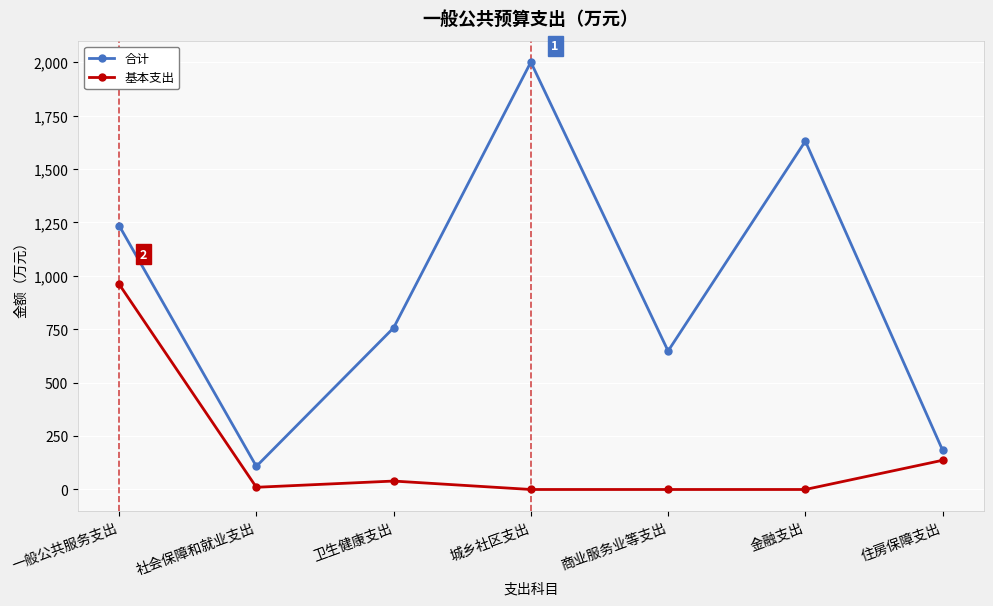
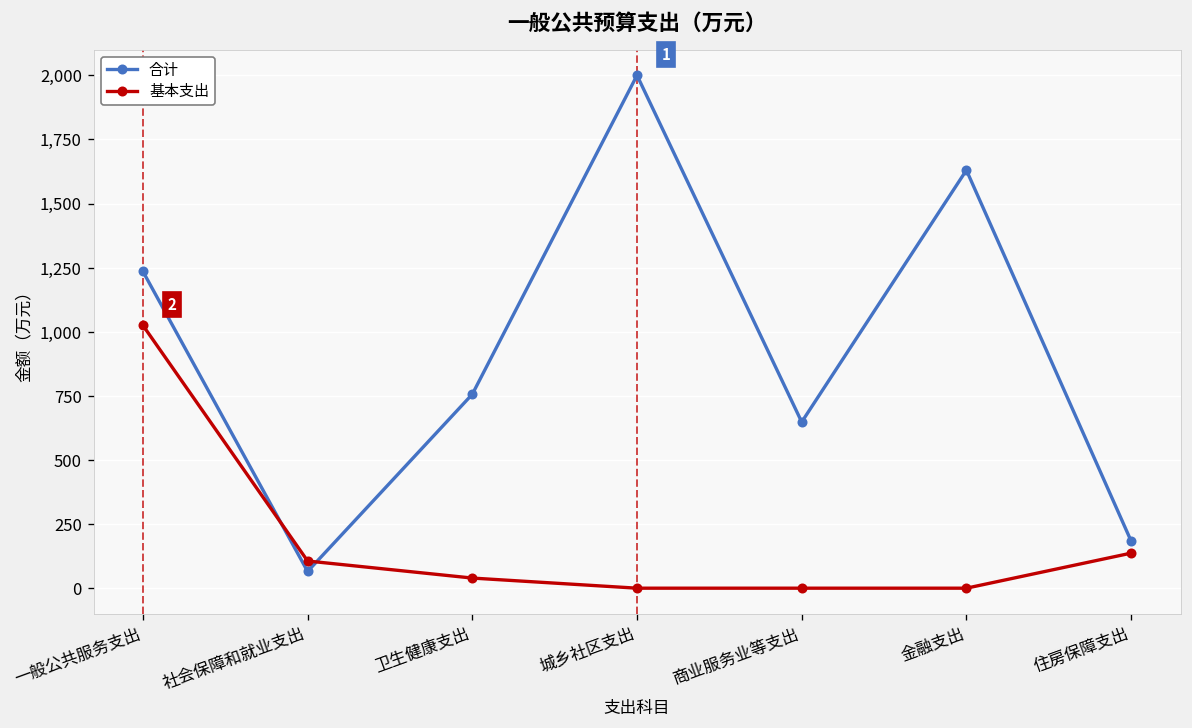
基本支出, 一般公共服务支出: 960 -> 1,020
合计, 社会保障和就业支出: 110 -> 70
基本支出, 社会保障和就业支出: 10 -> 110
